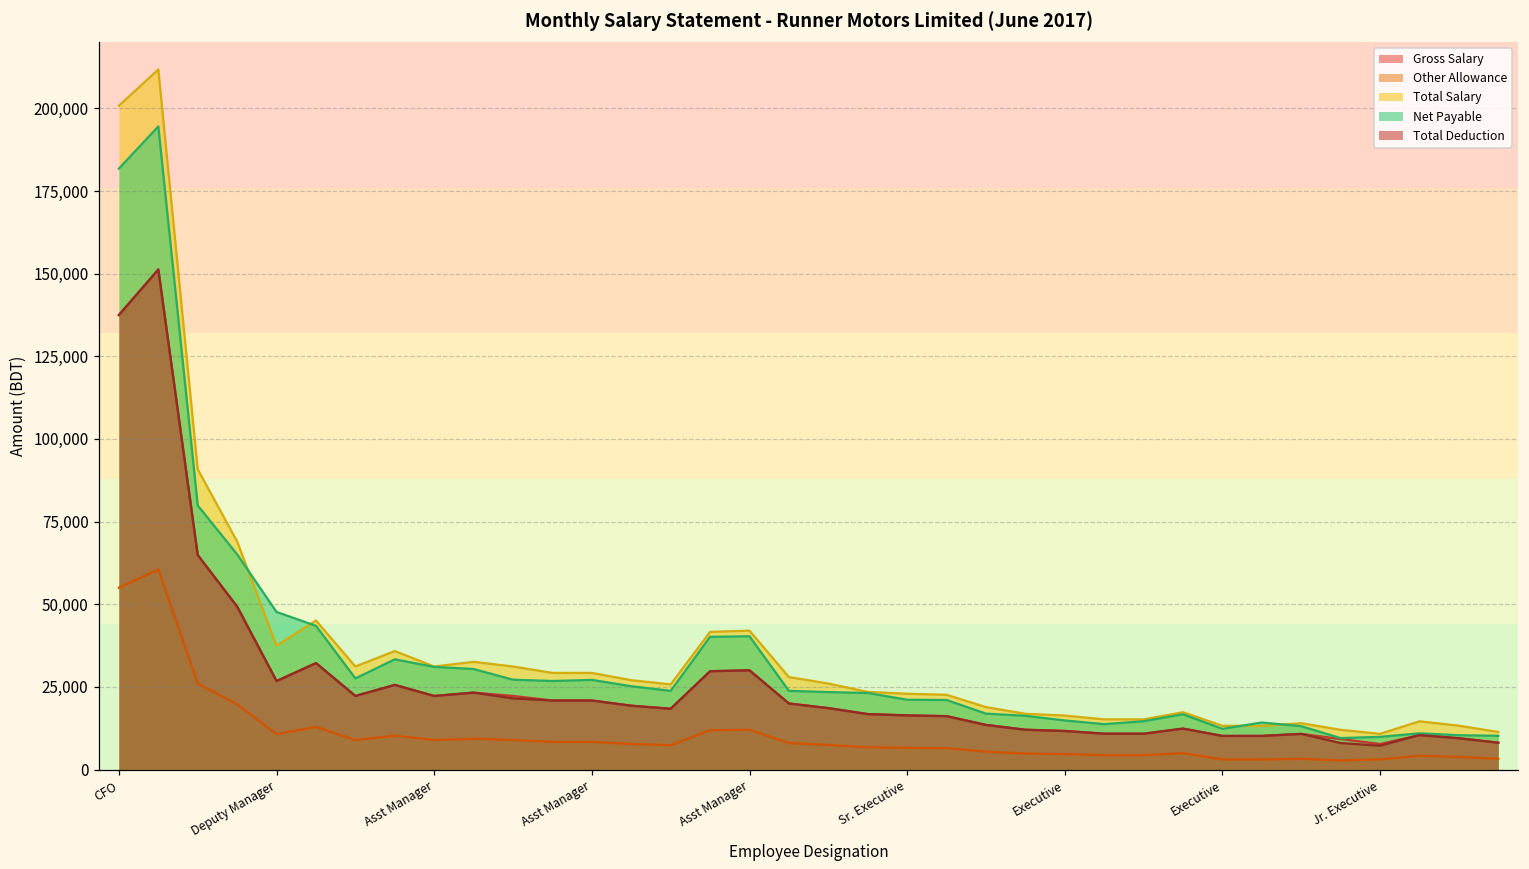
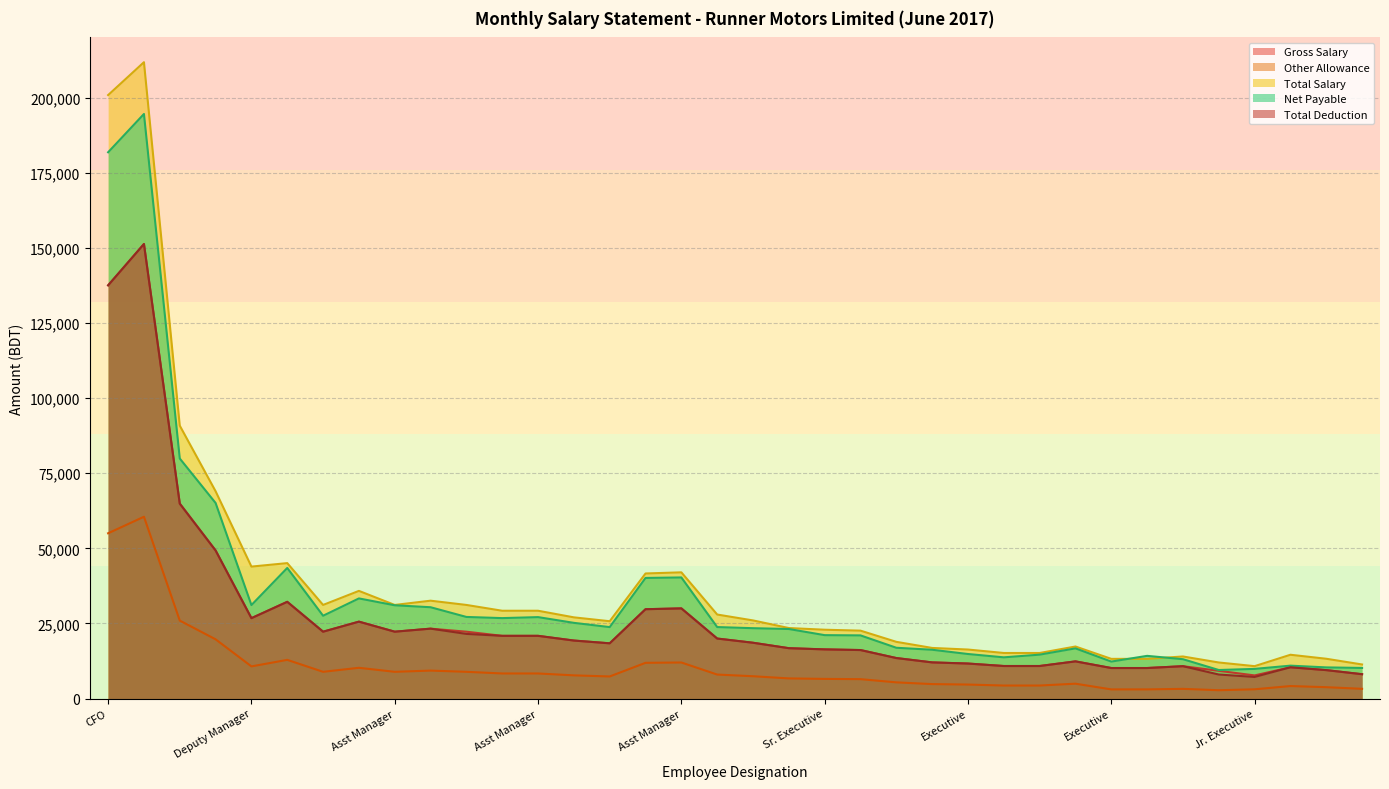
Total Salary, Deputy Manager: 37,000 -> 44,000
Net Payable, Deputy Manager: 48,000 -> 31,000
